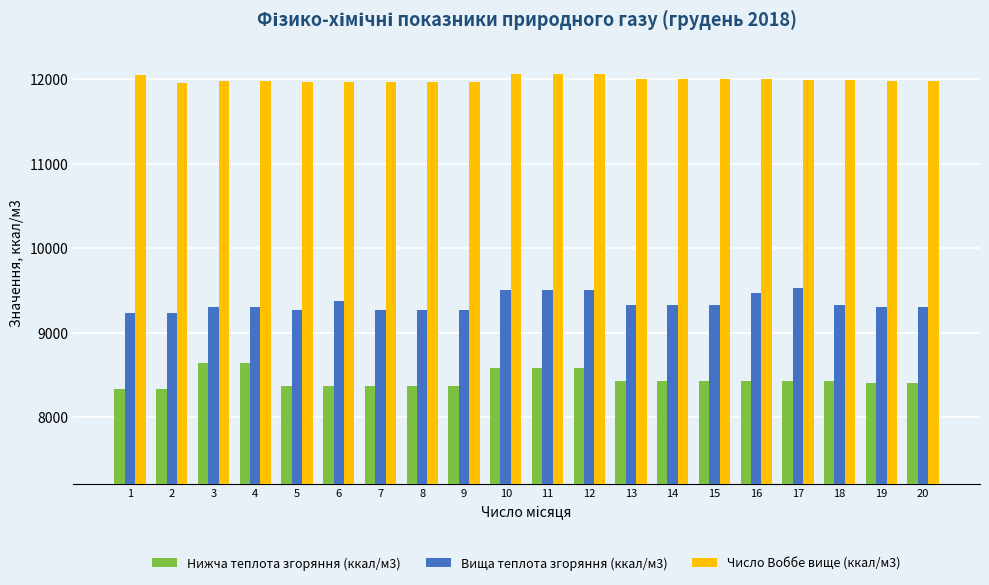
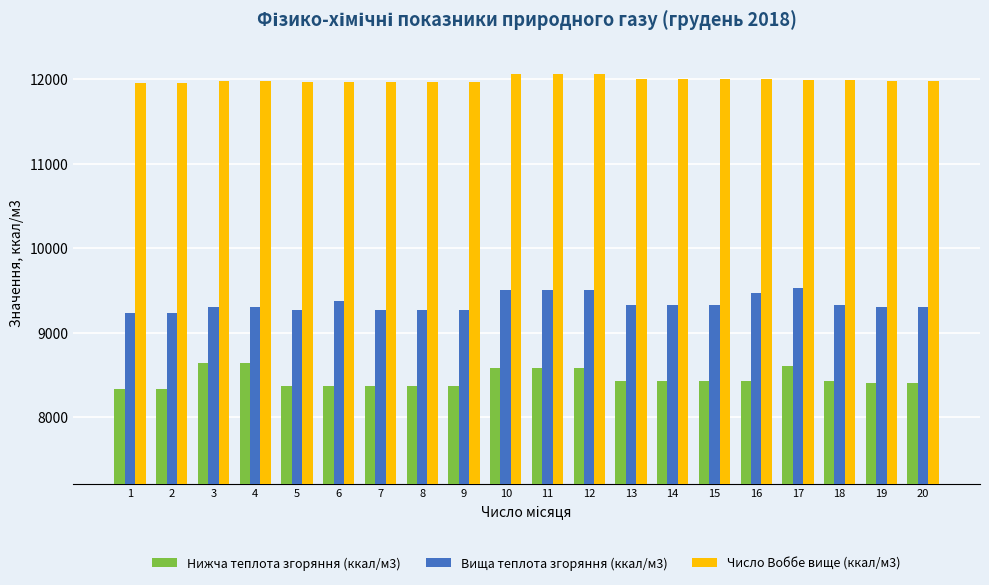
Число Воббе вище (ккал/м3), 1: 12100 -> 12000
Нижча теплота згоряння (ккал/м3), 17: 8400 -> 8600
